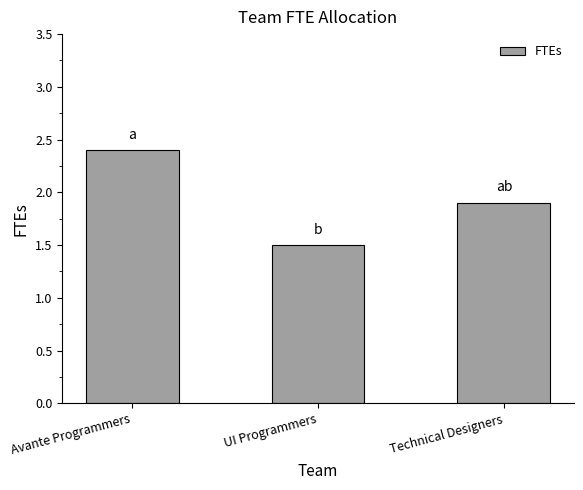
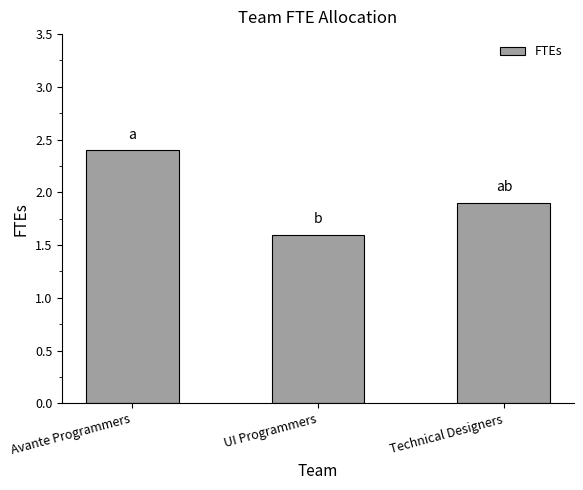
UI Programmers: 1.5 -> 1.6
